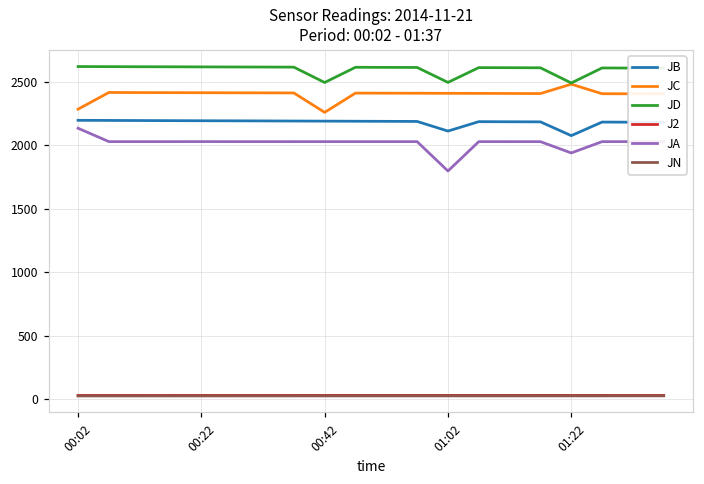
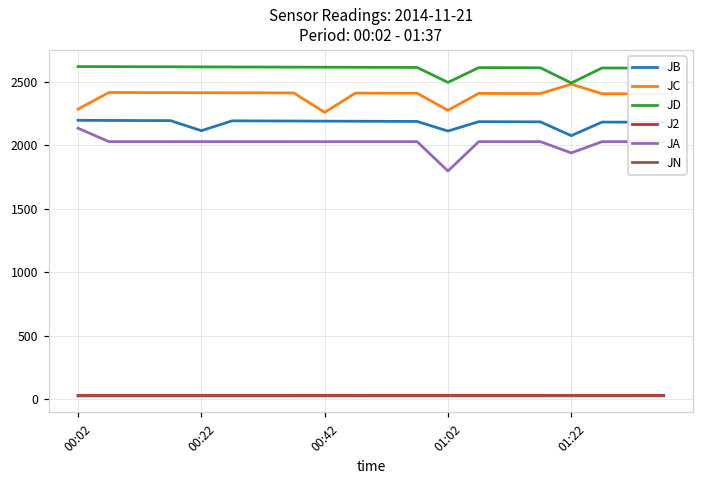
JB, 00:22: 2190 -> 2110
JD, 00:42: 2490 -> 2610
JC, 01:02: 2410 -> 2270
